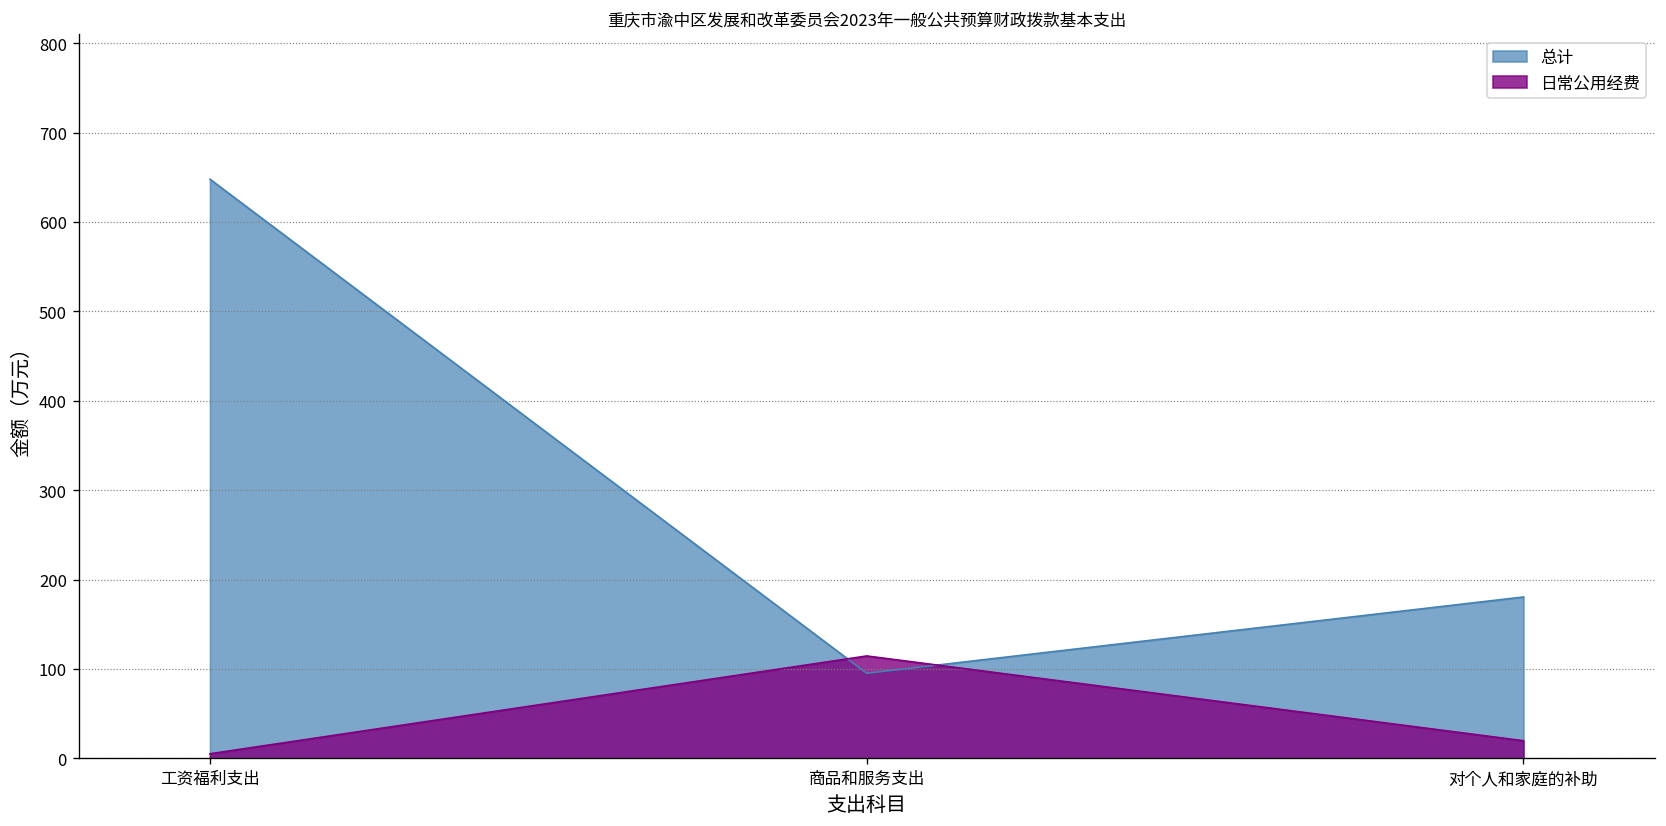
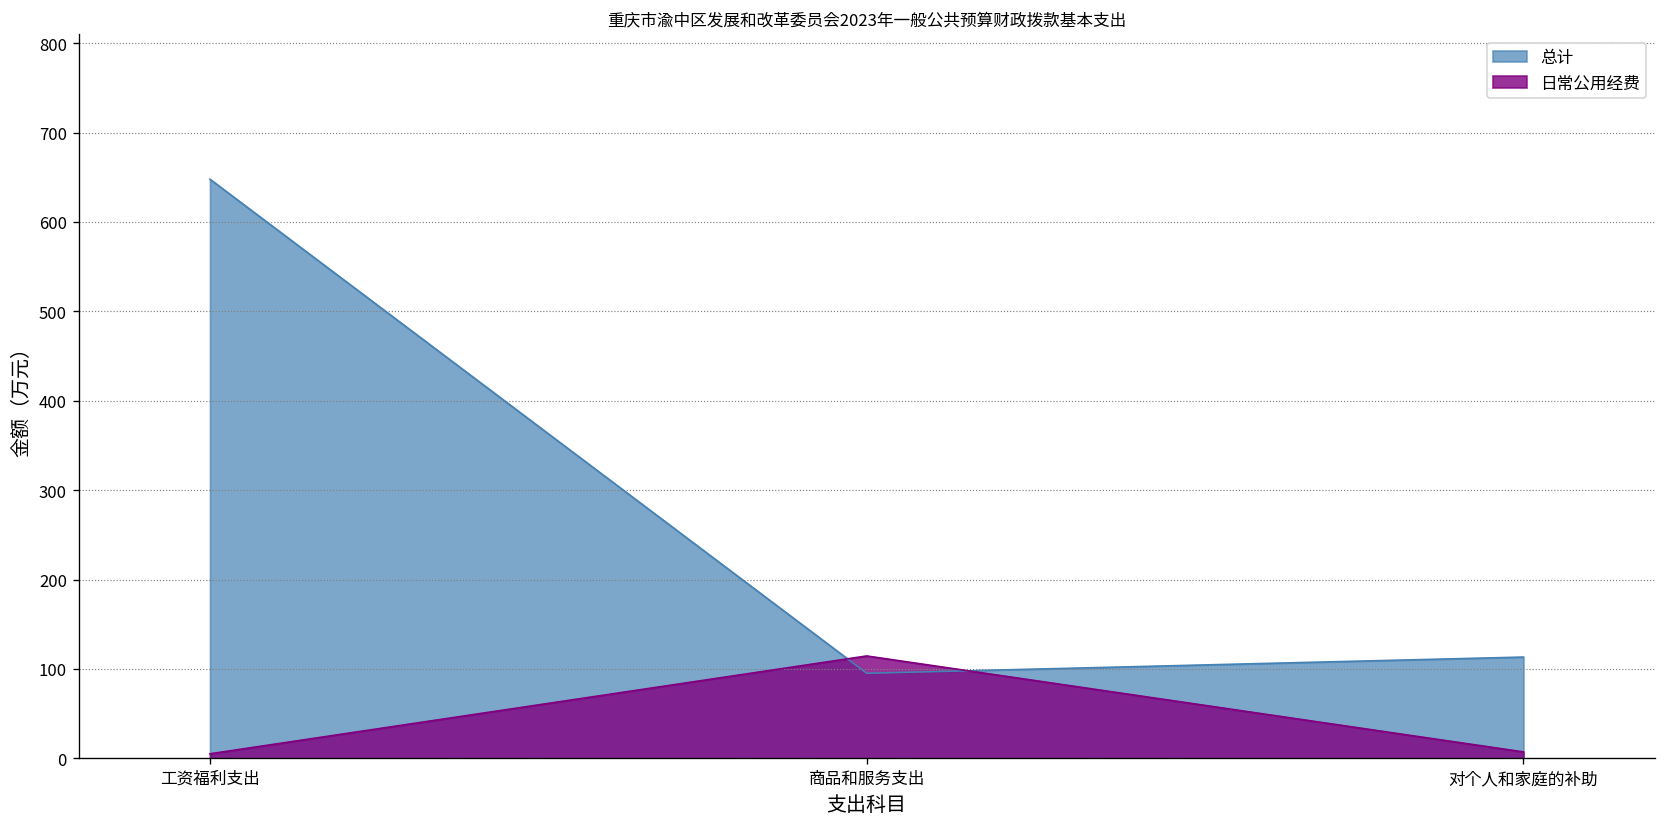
总计, 对个人和家庭的补助: 180 -> 110
日常公用经费, 对个人和家庭的补助: 20 -> 10
